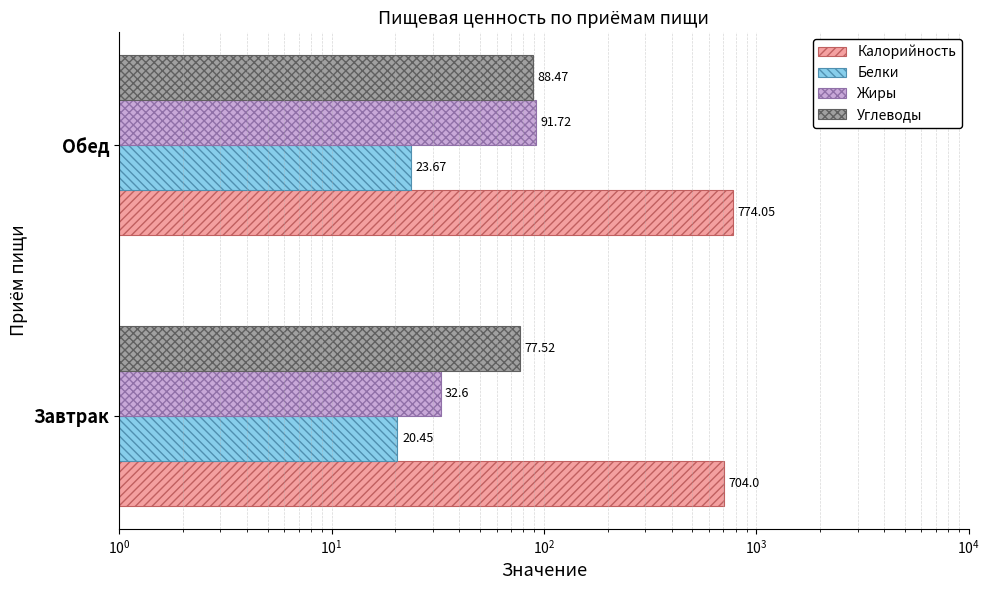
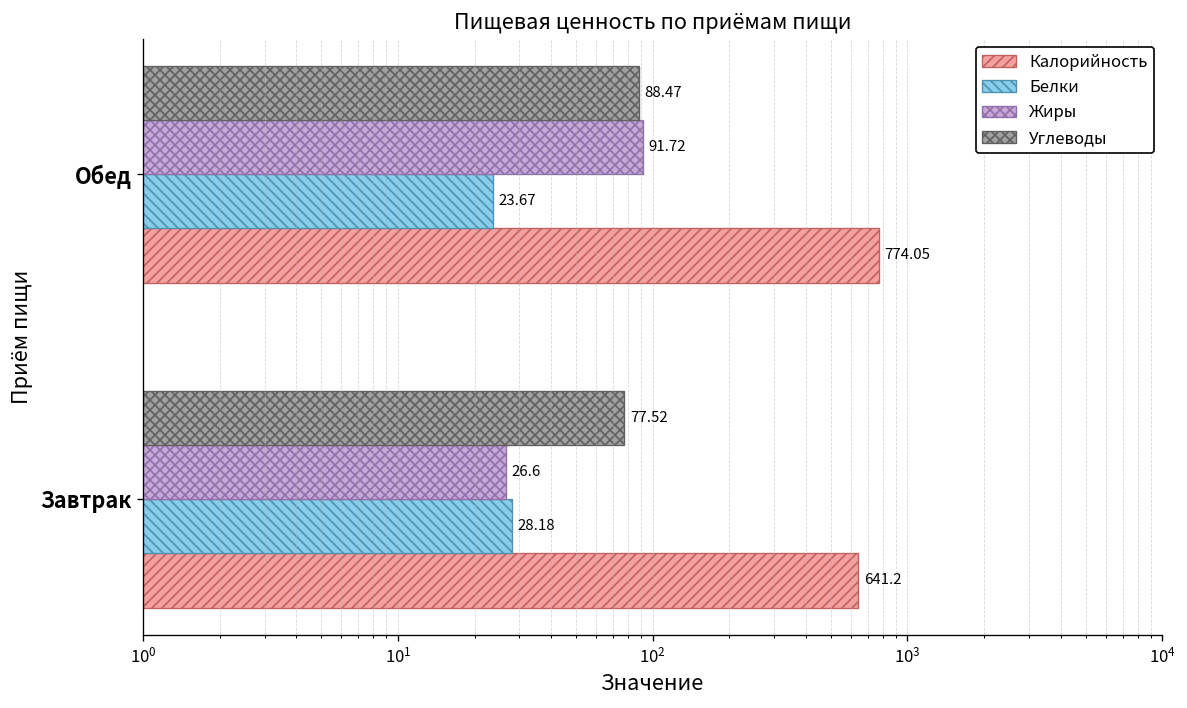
Жиры, Завтрак: 32.6 -> 26.6
Белки, Завтрак: 20.45 -> 28.18
Калорийность, Завтрак: 704.0 -> 641.2
